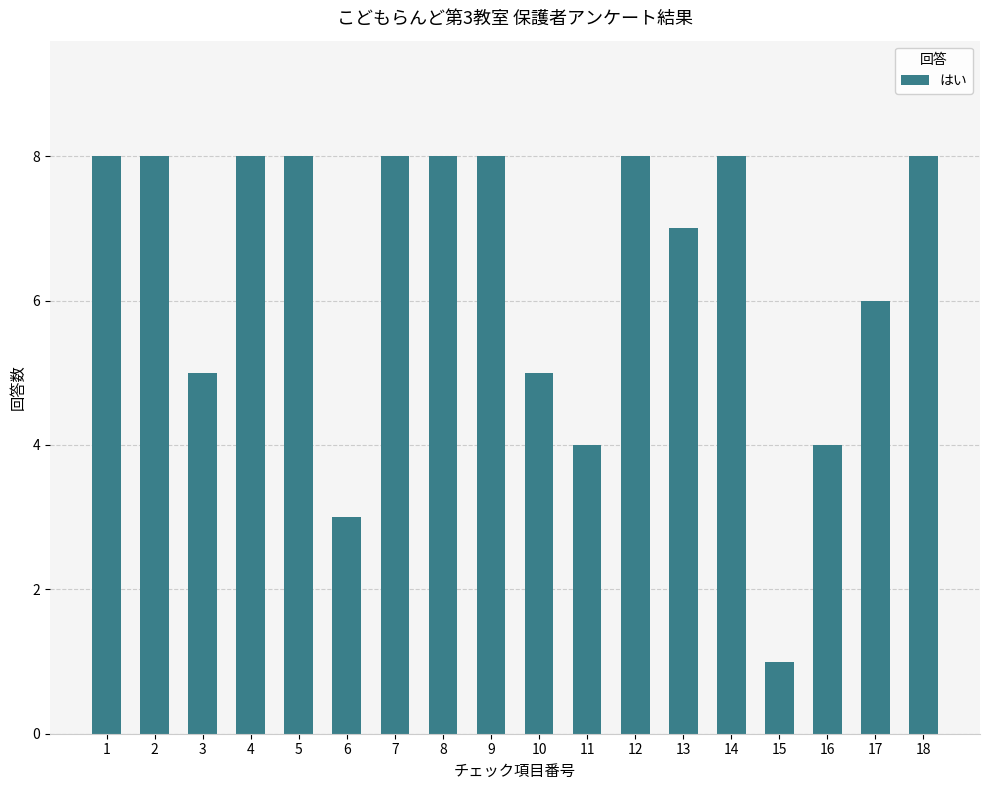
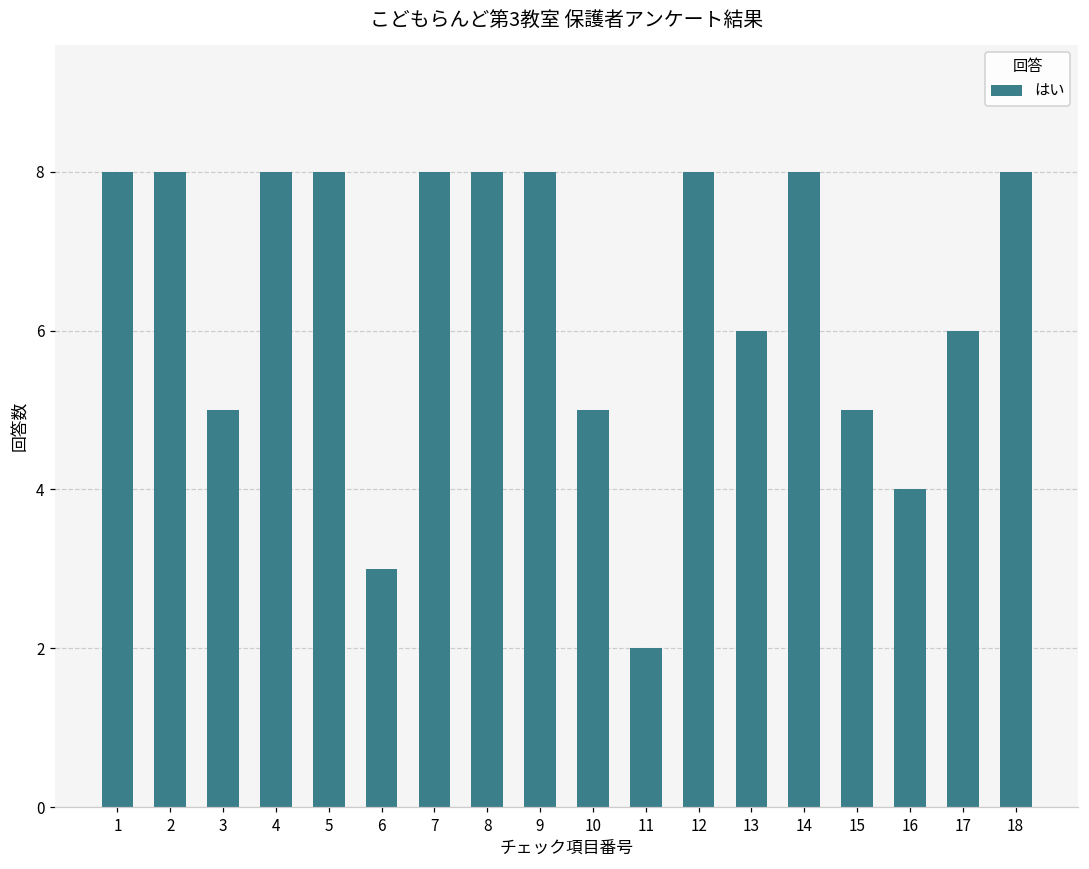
11: 4 -> 2
13: 7 -> 6
15: 1 -> 5
